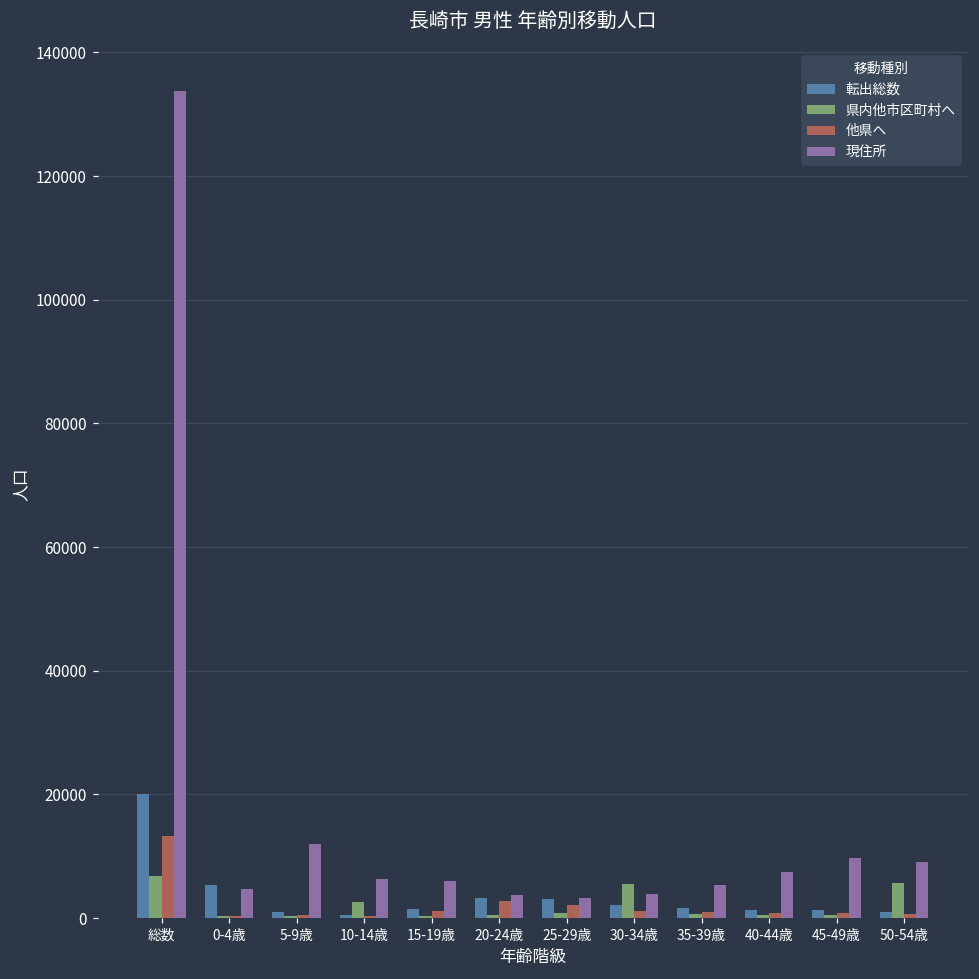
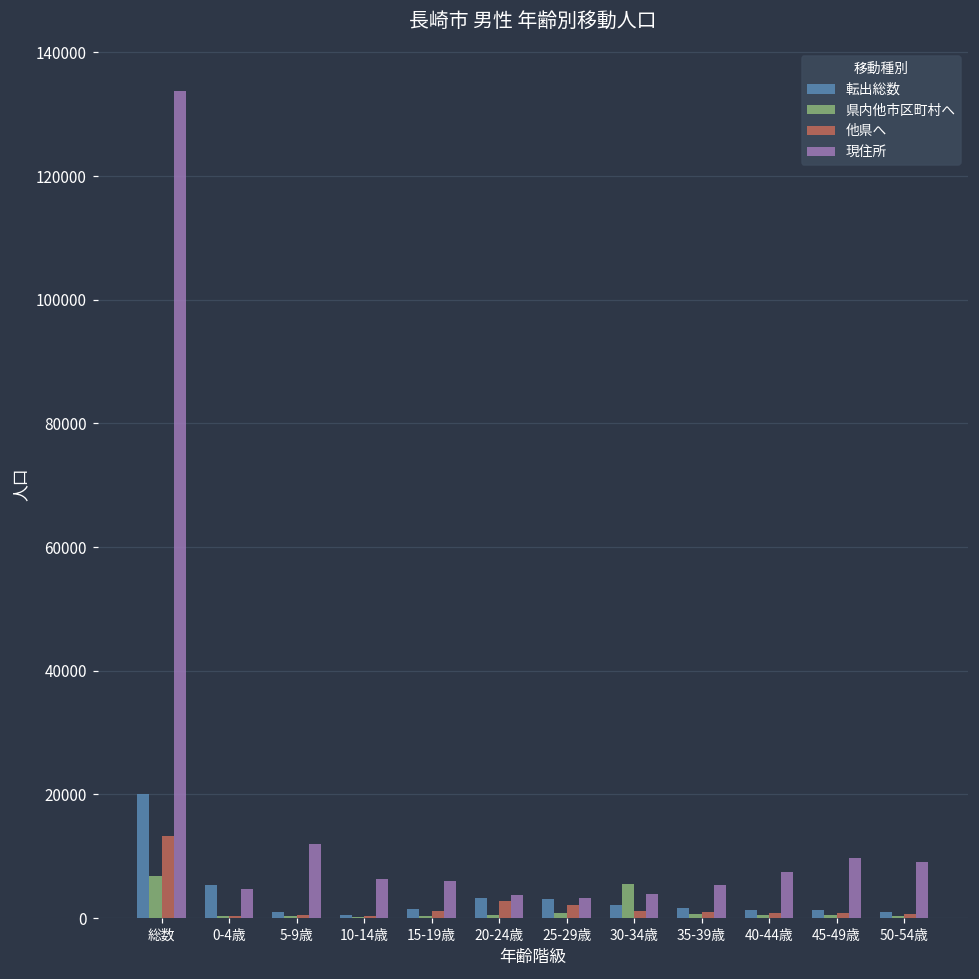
県内他市区町村へ, 10-14歳: 3000 -> 0
県内他市区町村へ, 50-54歳: 6000 -> 0
